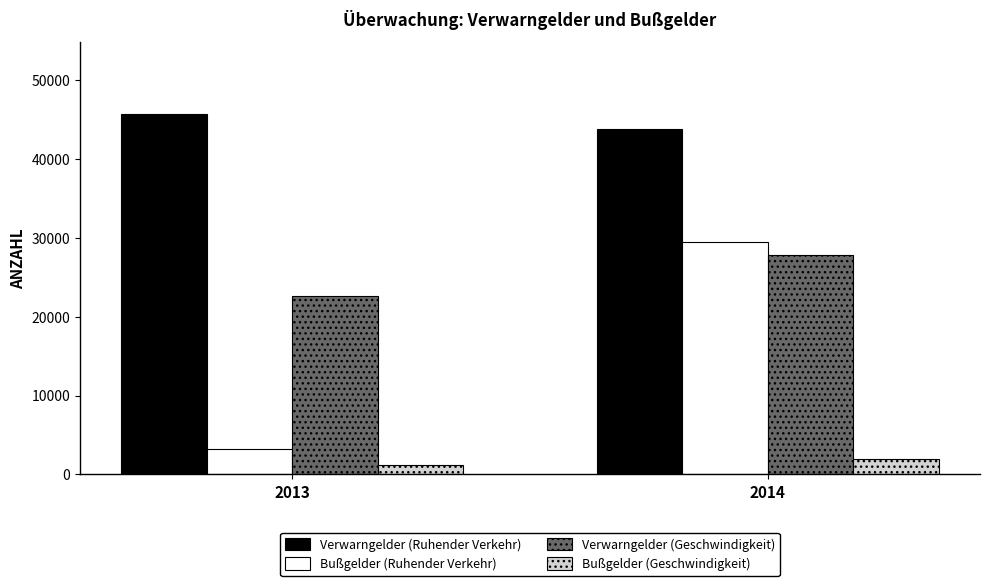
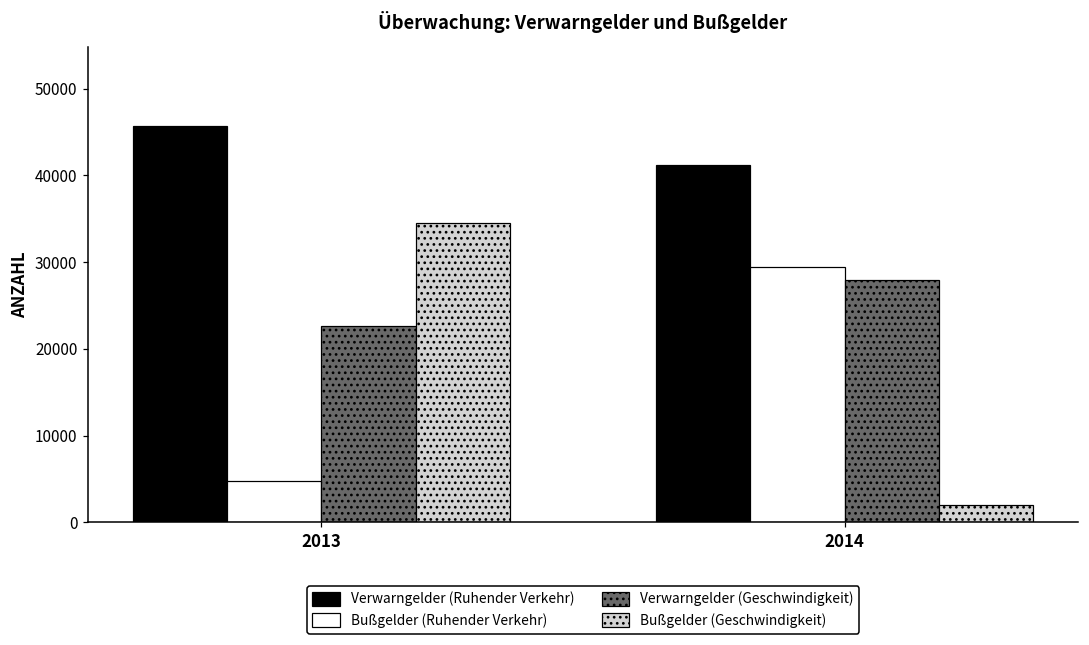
Bußgelder (Ruhender Verkehr), 2013: 3000 -> 5000
Bußgelder (Geschwindigkeit), 2013: 1000 -> 34000
Verwarngelder (Ruhender Verkehr), 2014: 44000 -> 41000
